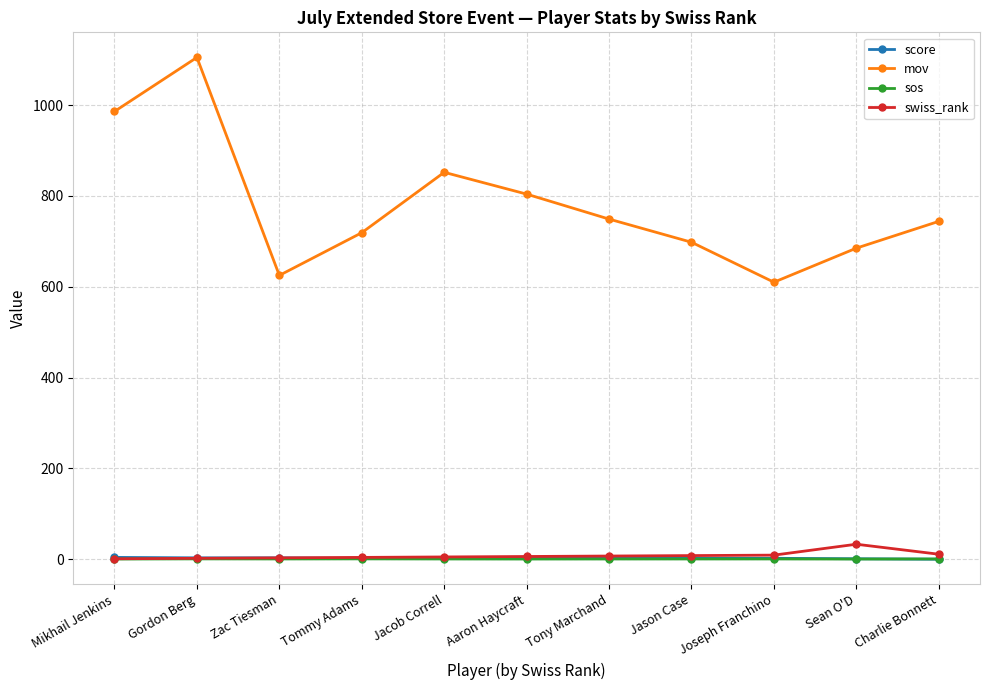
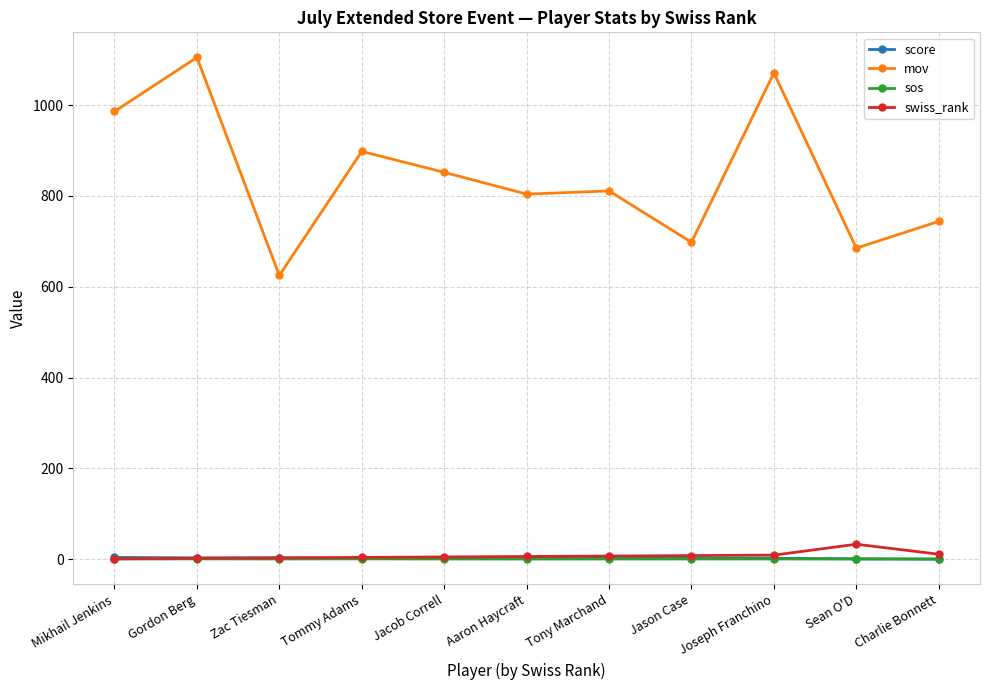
mov, Tommy Adams: 720 -> 900
mov, Tony Marchand: 750 -> 810
mov, Joseph Franchino: 610 -> 1070
